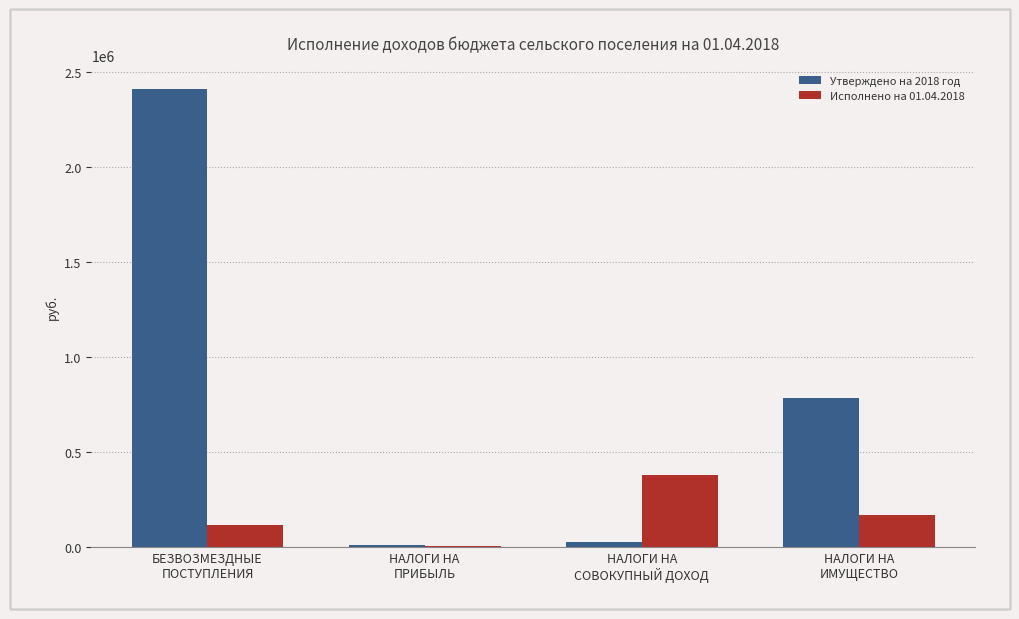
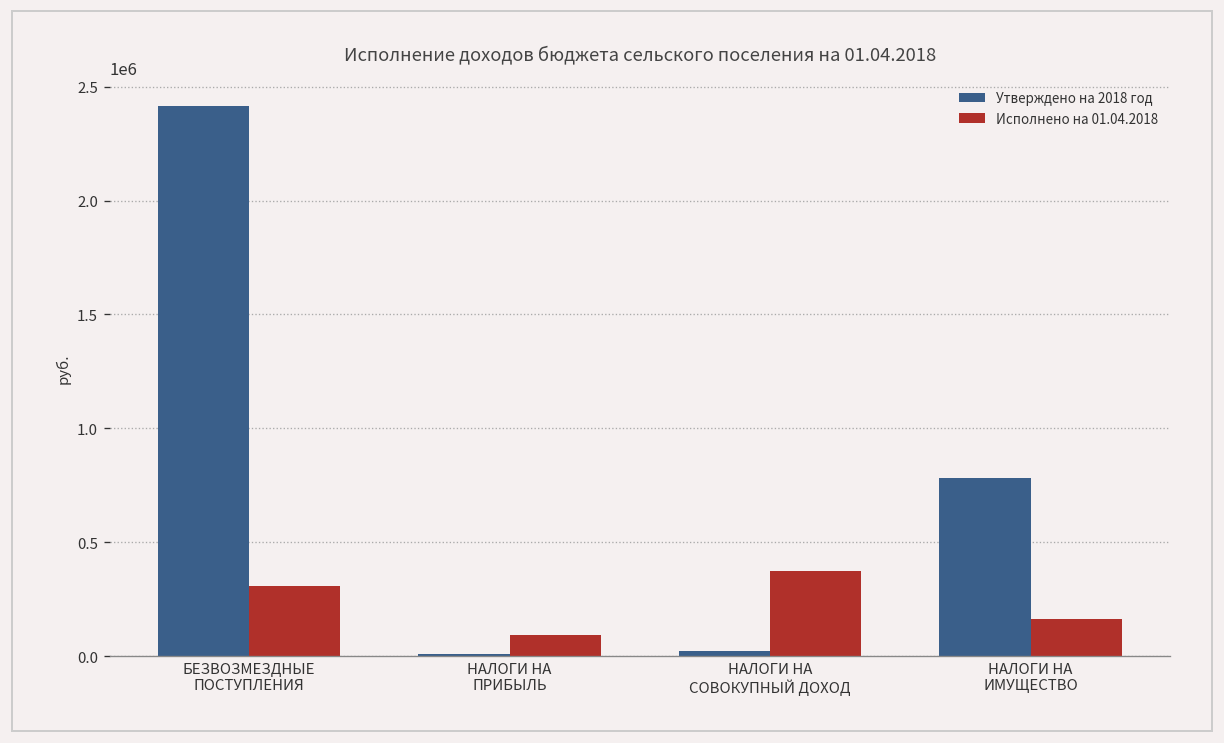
Исполнено на 01.04.2018, БЕЗВОЗМЕЗДНЫЕ ПОСТУПЛЕНИЯ: 110000 -> 310000
Исполнено на 01.04.2018, НАЛОГИ НА ПРИБЫЛЬ: 0 -> 90000
